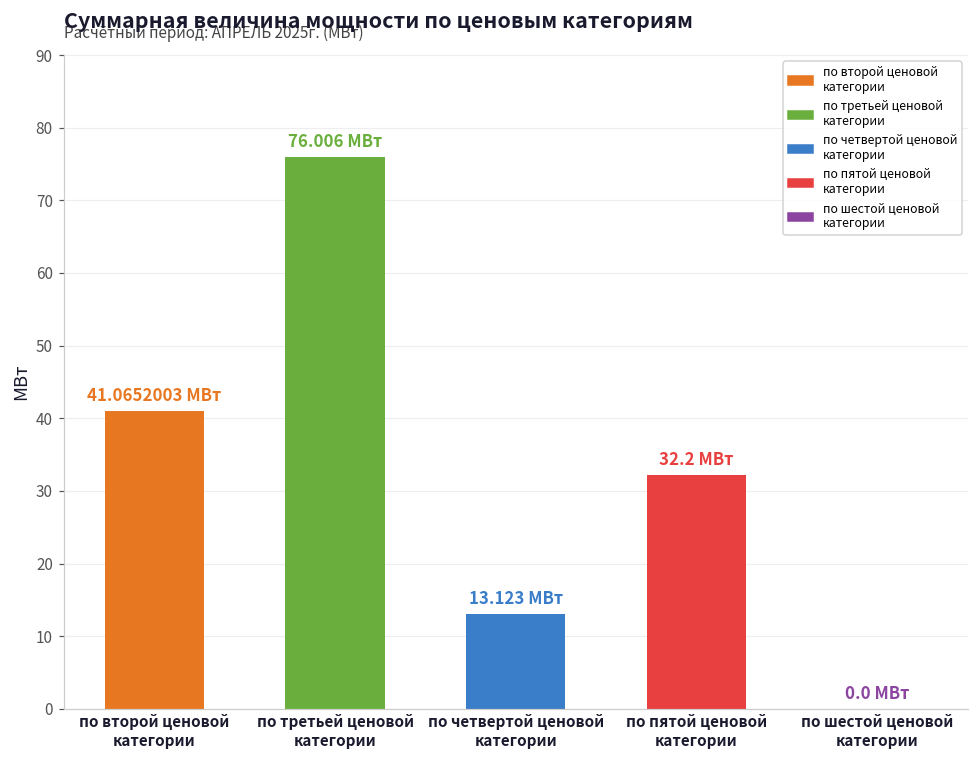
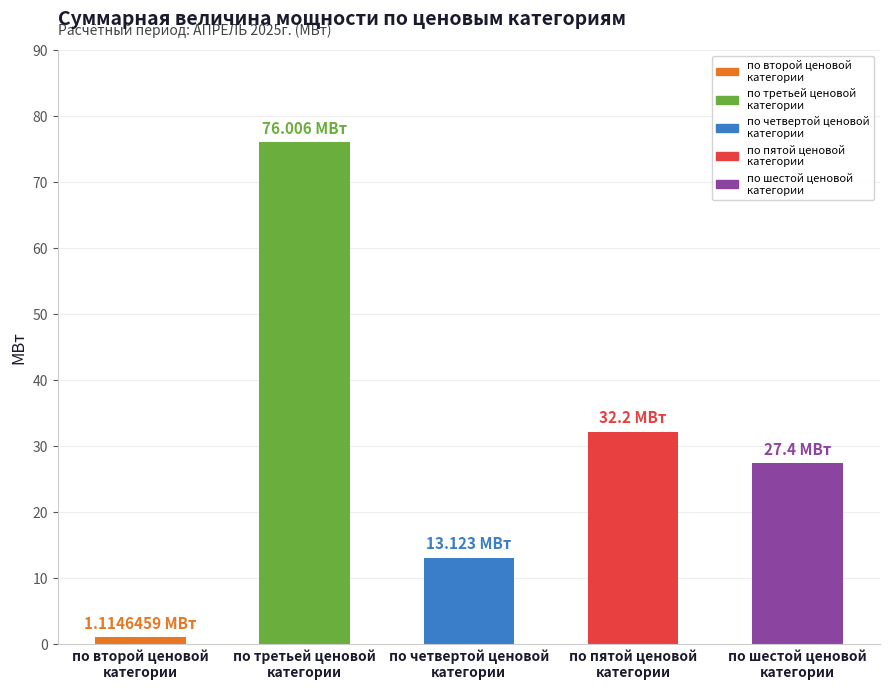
по второй ценовой категории: 41.0652003 -> 1.1146459
по шестой ценовой категории: 0.0 -> 27.4
